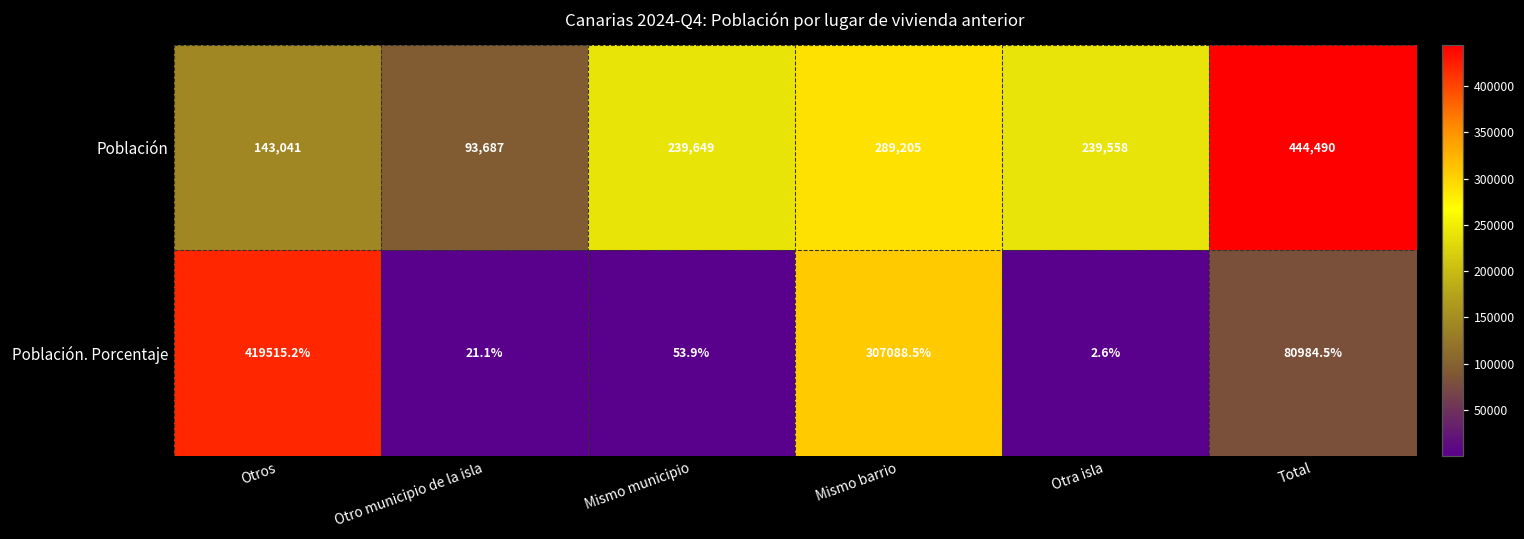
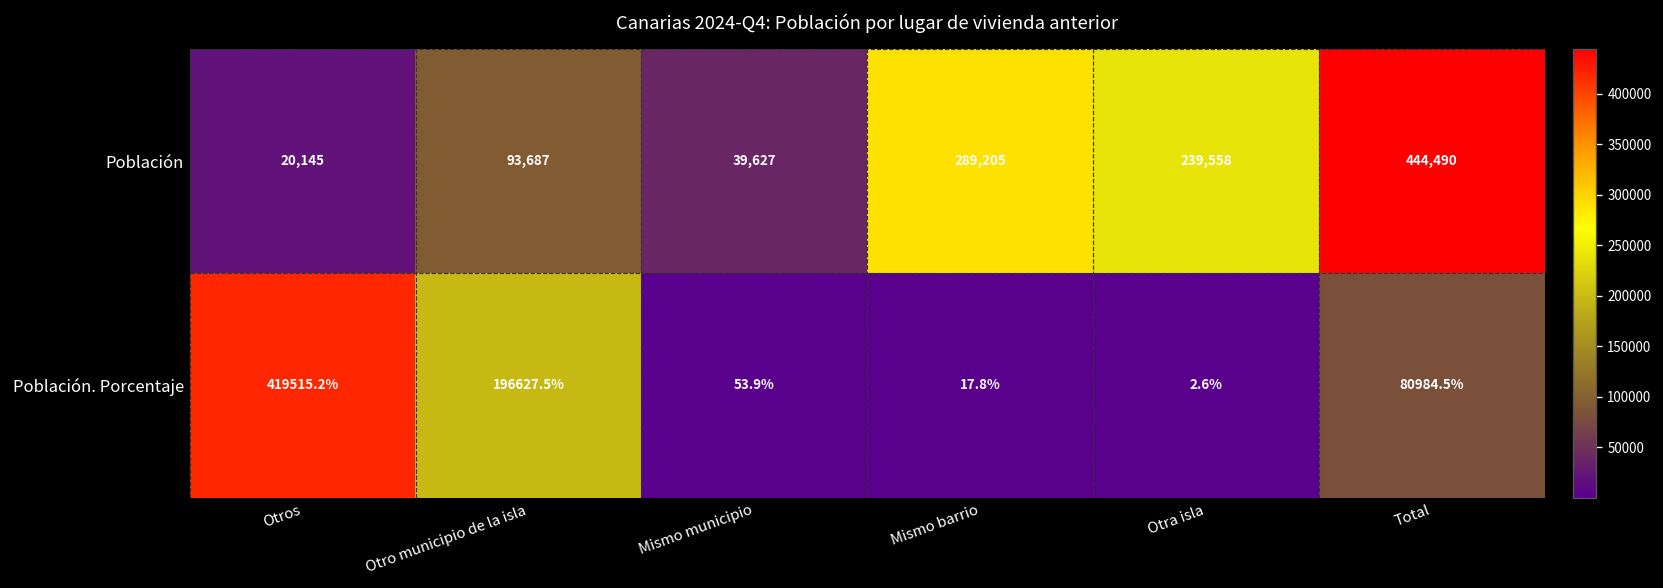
Población, Otros: 143,041 -> 20,145
Población, Mismo municipio: 239,649 -> 39,627
Población. Porcentaje, Otro municipio de la isla: 21.1% -> 196627.5%
Población. Porcentaje, Mismo barrio: 307088.5% -> 17.8%
